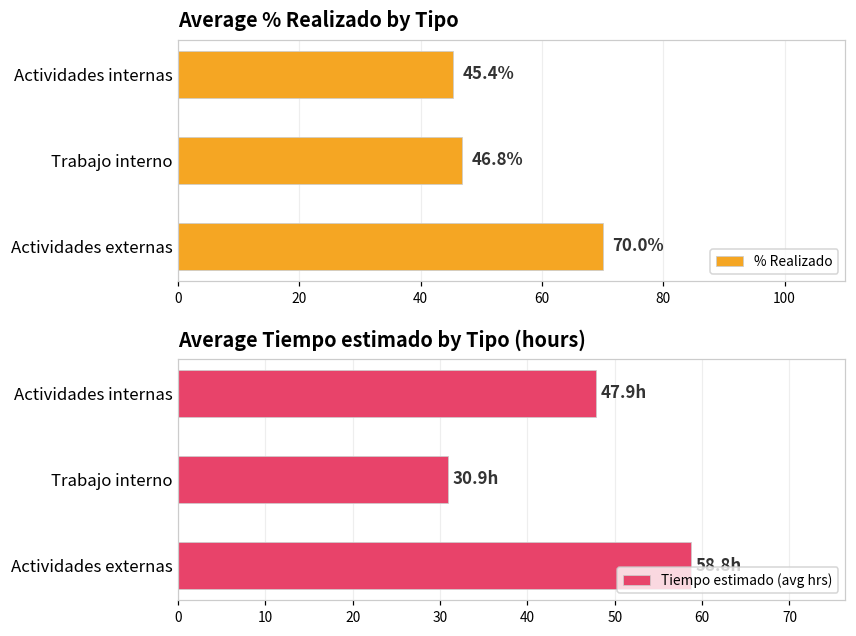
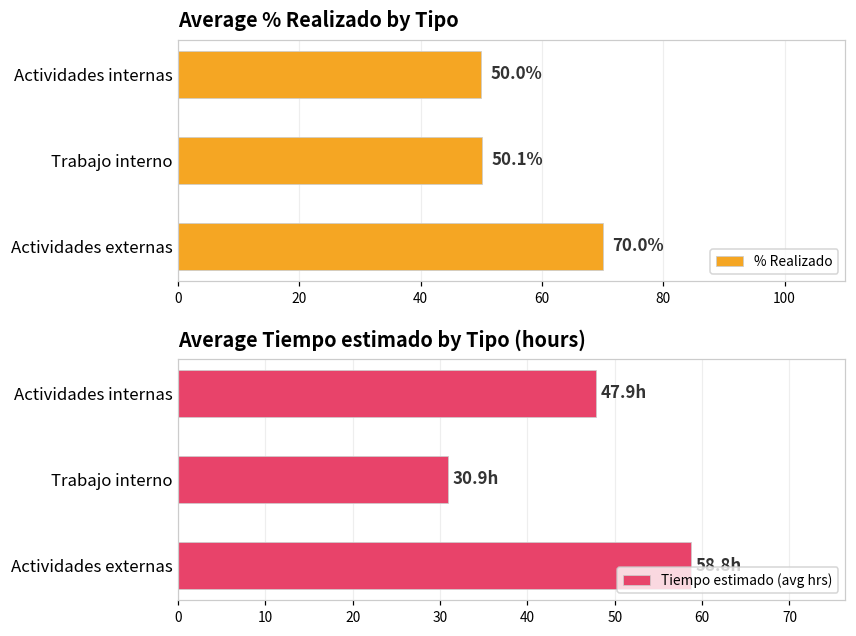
Average % Realizado by Tipo, Actividades internas: 45.4% -> 50.0%
Average % Realizado by Tipo, Trabajo interno: 46.8% -> 50.1%
